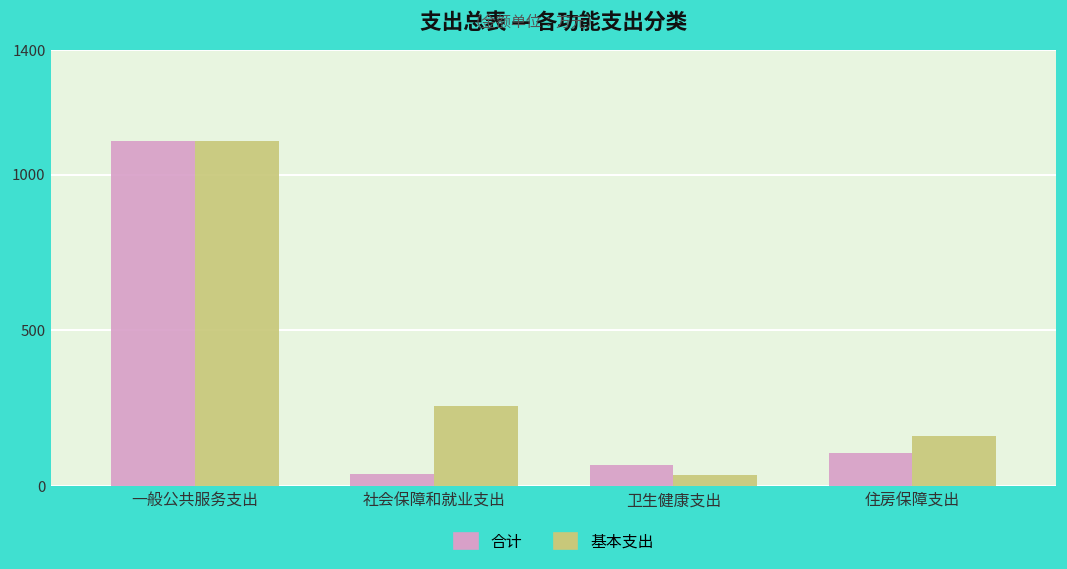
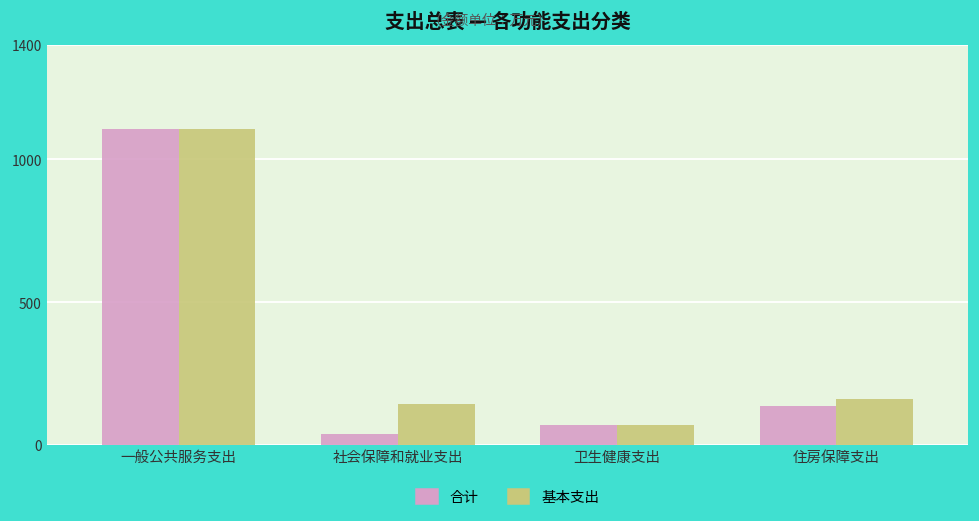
基本支出, 社会保障和就业支出: 260 -> 140
基本支出, 卫生健康支出: 40 -> 70
合计, 住房保障支出: 110 -> 140
